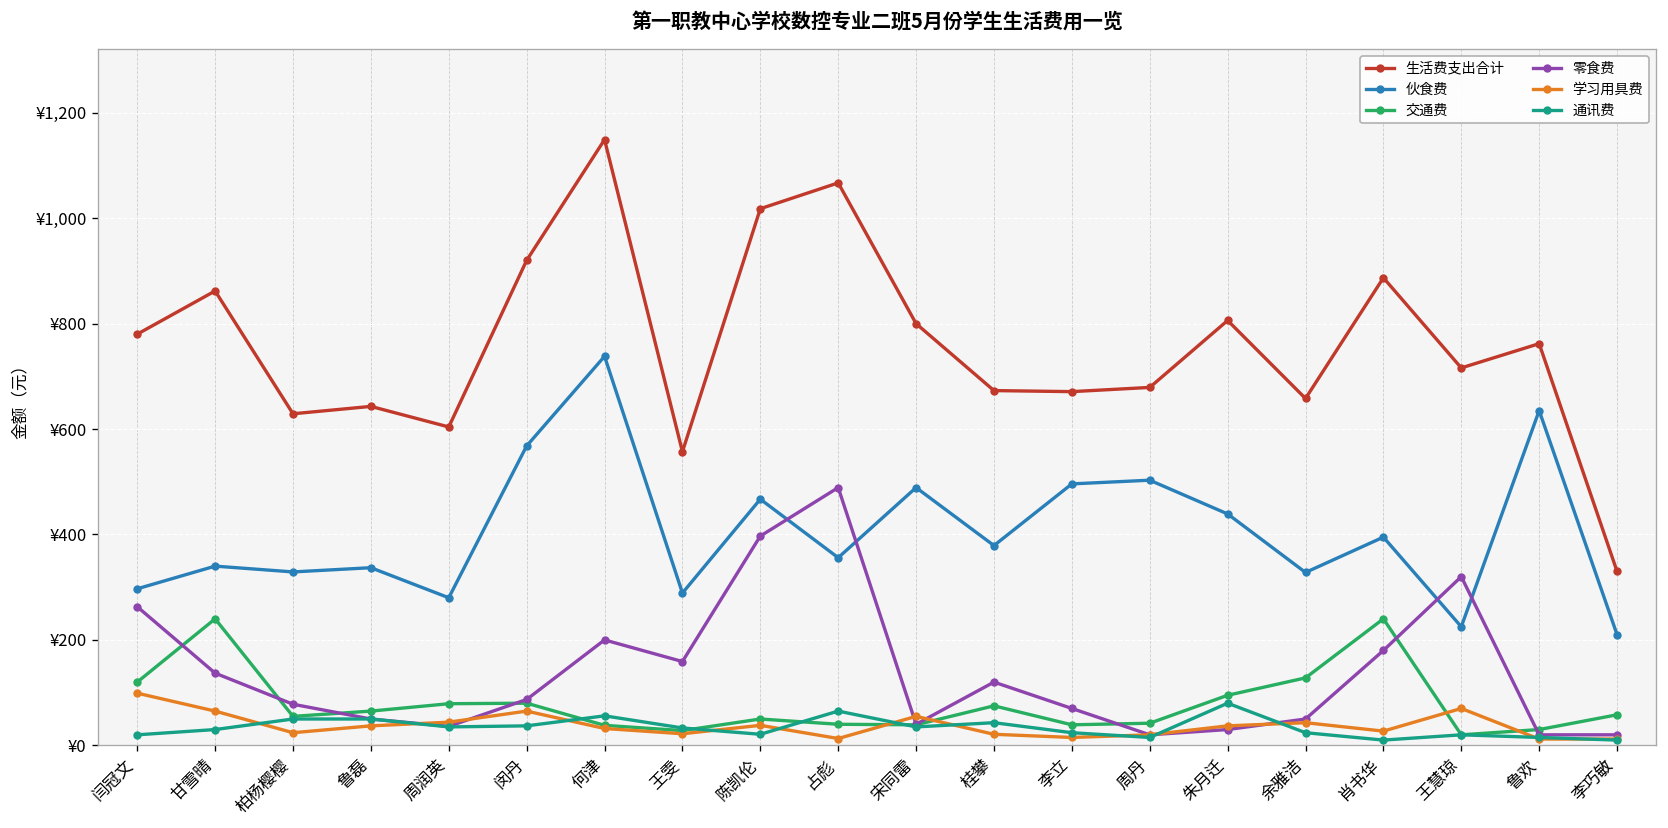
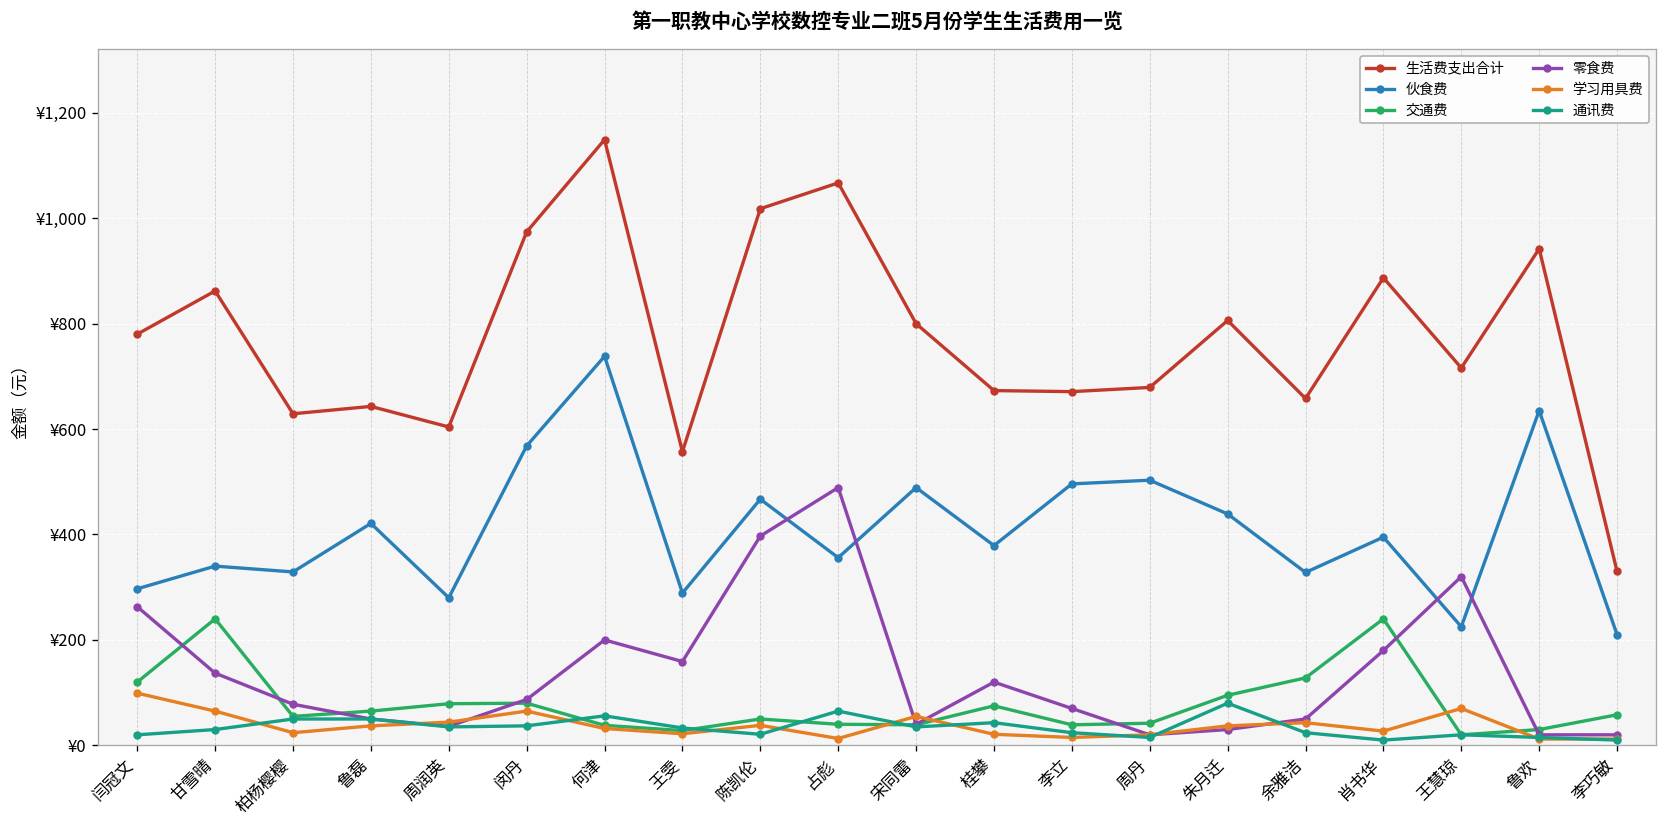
伙食费, 鲁磊: ¥340 -> ¥420
生活费支出合计, 闵丹: ¥920 -> ¥970
生活费支出合计, 鲁欢: ¥760 -> ¥940
